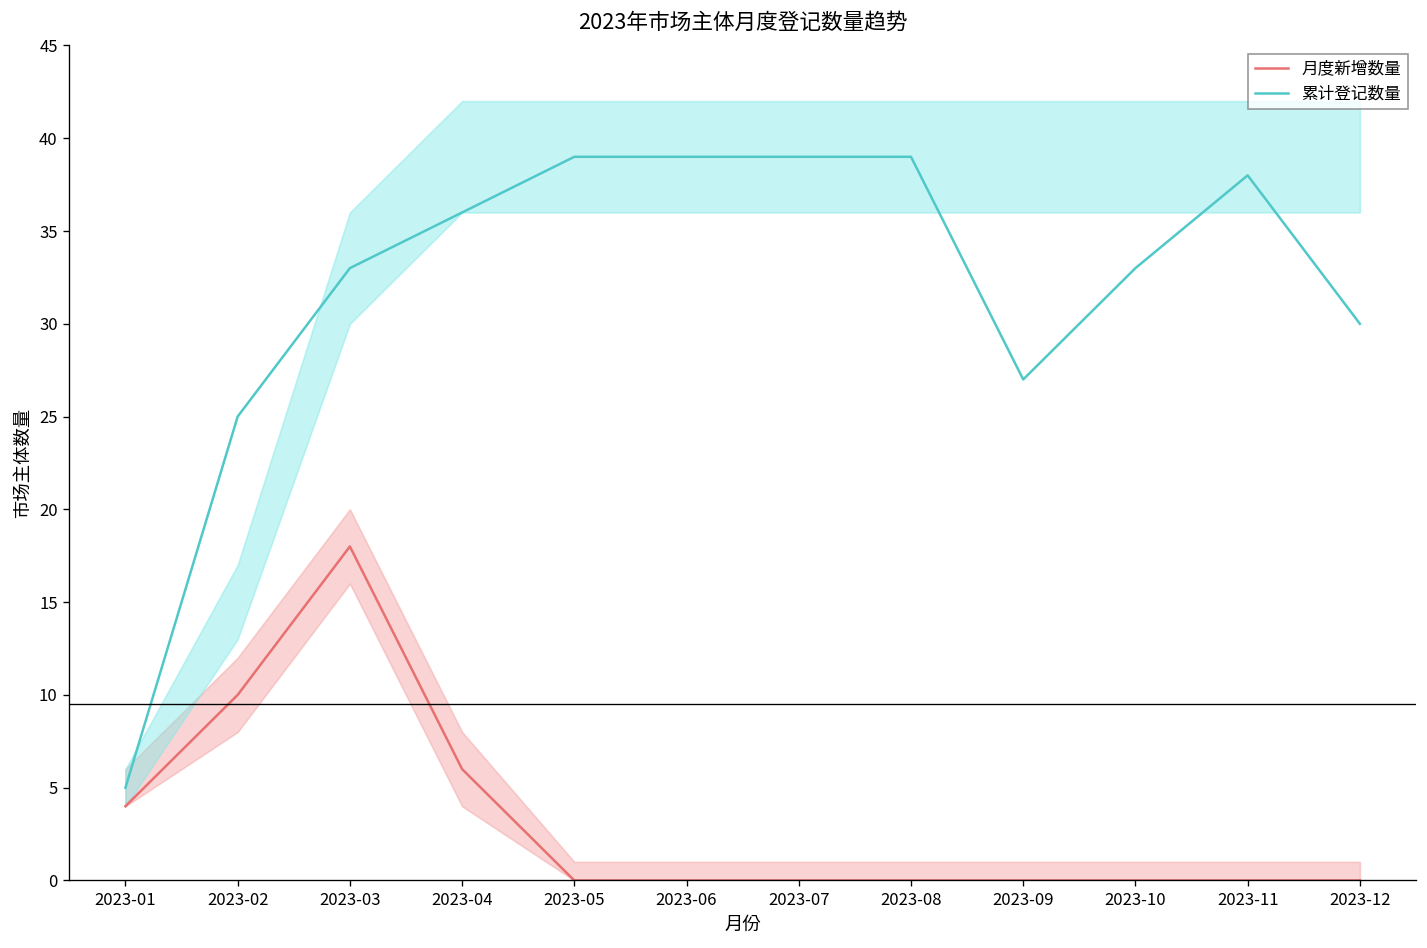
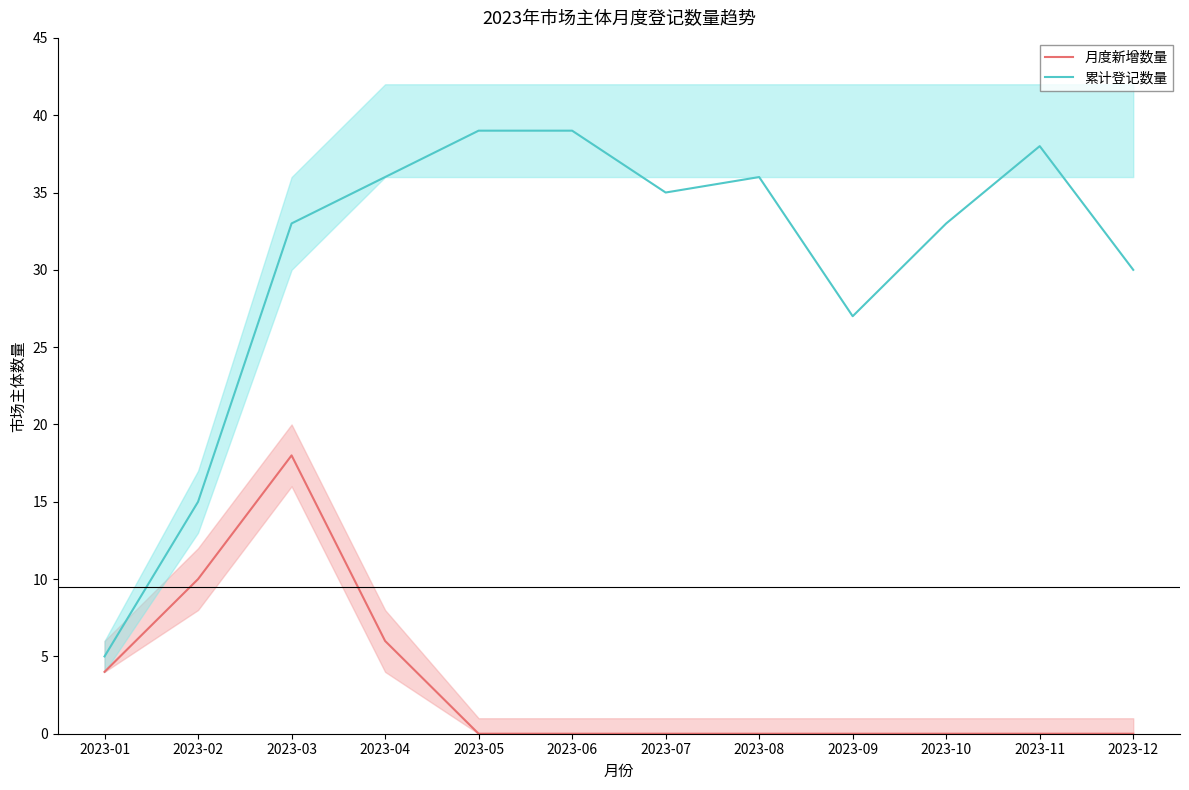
累计登记数量, 2023-02: 25 -> 15
累计登记数量, 2023-07: 39 -> 35
累计登记数量, 2023-08: 39 -> 36
